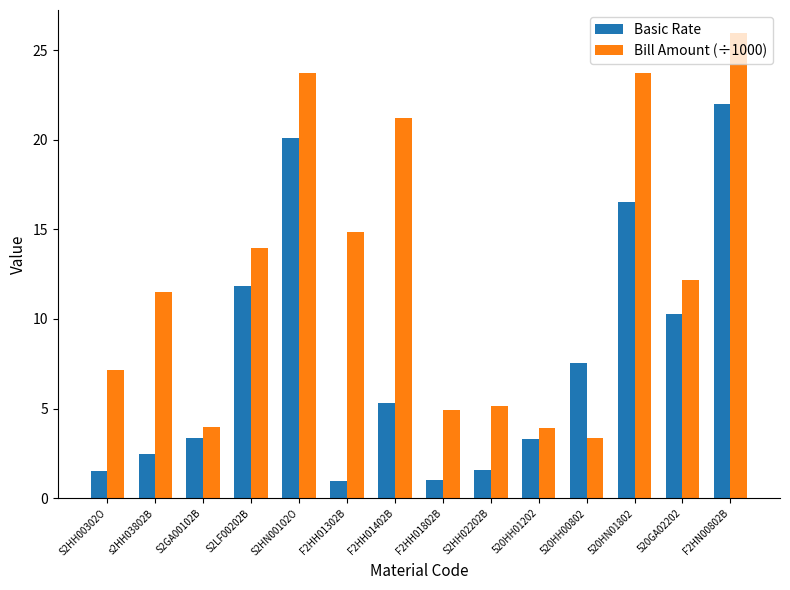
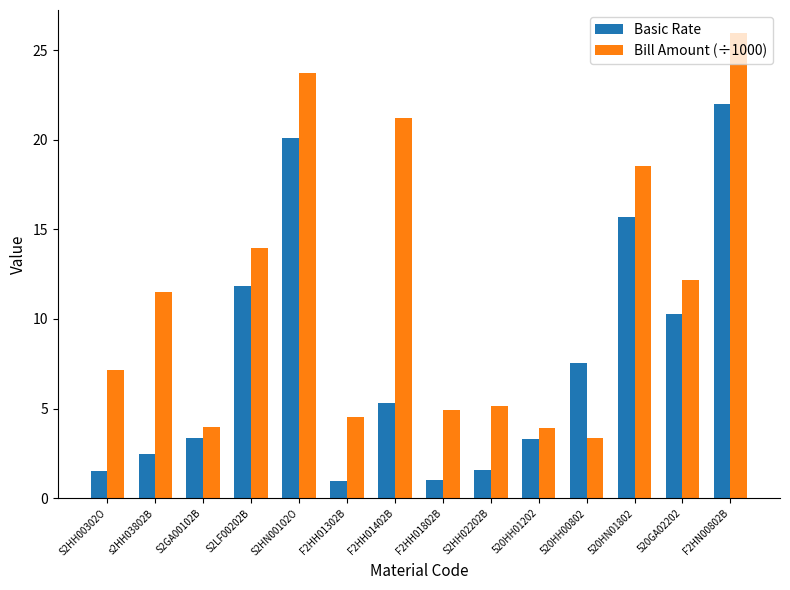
Bill Amount (÷1000), F2HH01302B: 14.8 -> 4.5
Basic Rate, 520HN01802: 16.5 -> 15.7
Bill Amount (÷1000), 520HN01802: 23.7 -> 18.5
